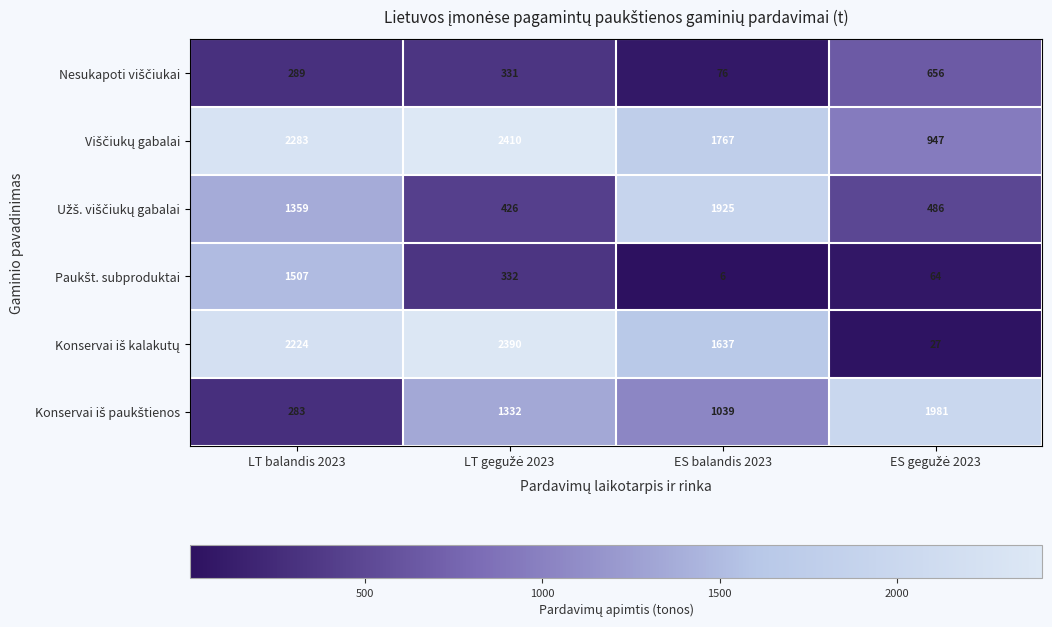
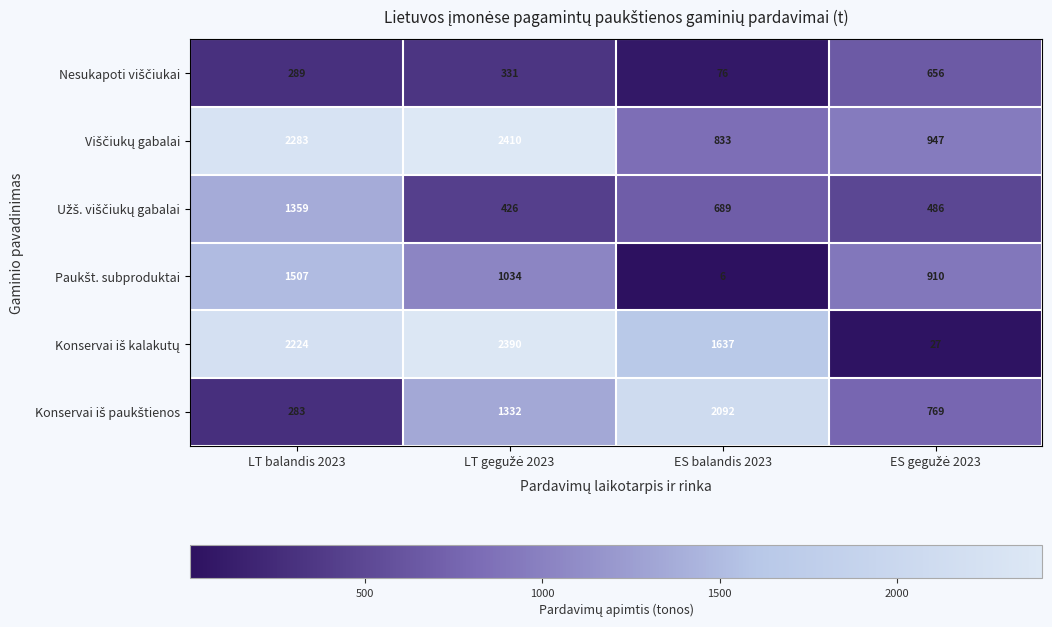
Viščiukų gabalai, ES balandis 2023: 1767 -> 833
Užš. viščiukų gabalai, ES balandis 2023: 1925 -> 689
Paukšt. subproduktai, LT gegužė 2023: 332 -> 1034
Paukšt. subproduktai, ES gegužė 2023: 64 -> 910
Konservai iš paukštienos, ES balandis 2023: 1039 -> 2092
Konservai iš paukštienos, ES gegužė 2023: 1981 -> 769
